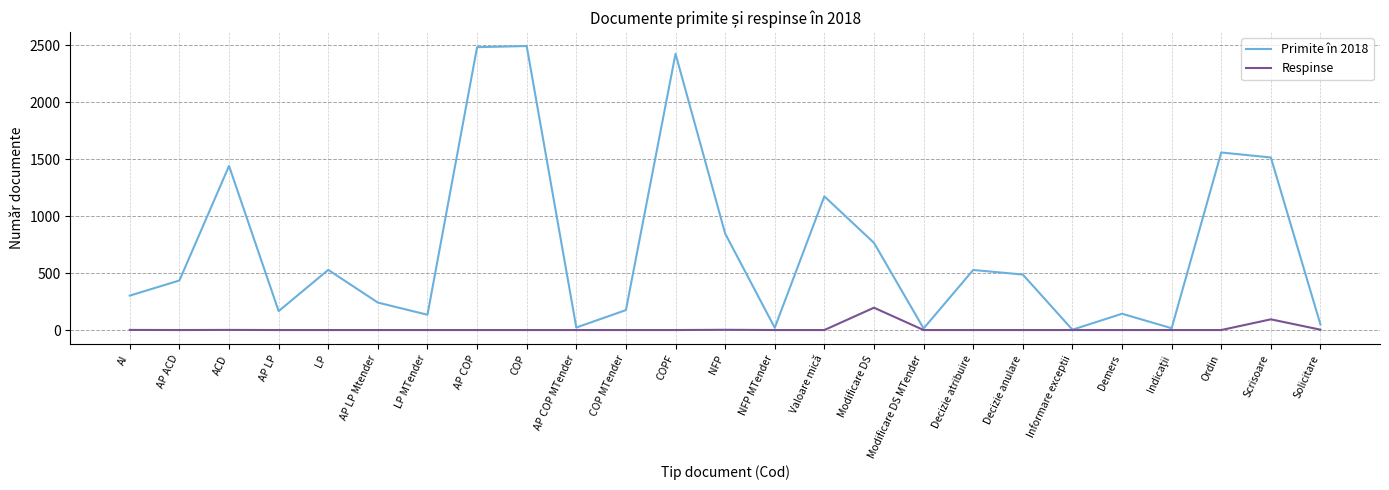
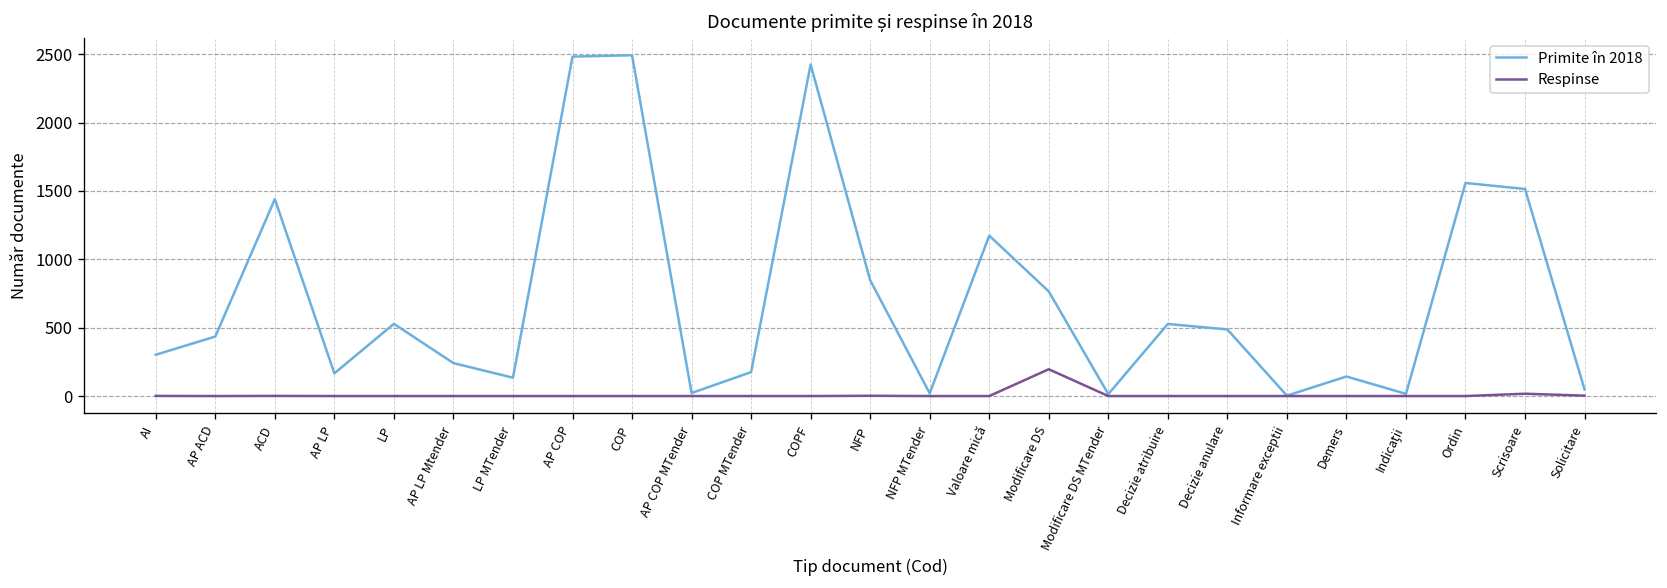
Respinse, Scrisoare: 90 -> 20
